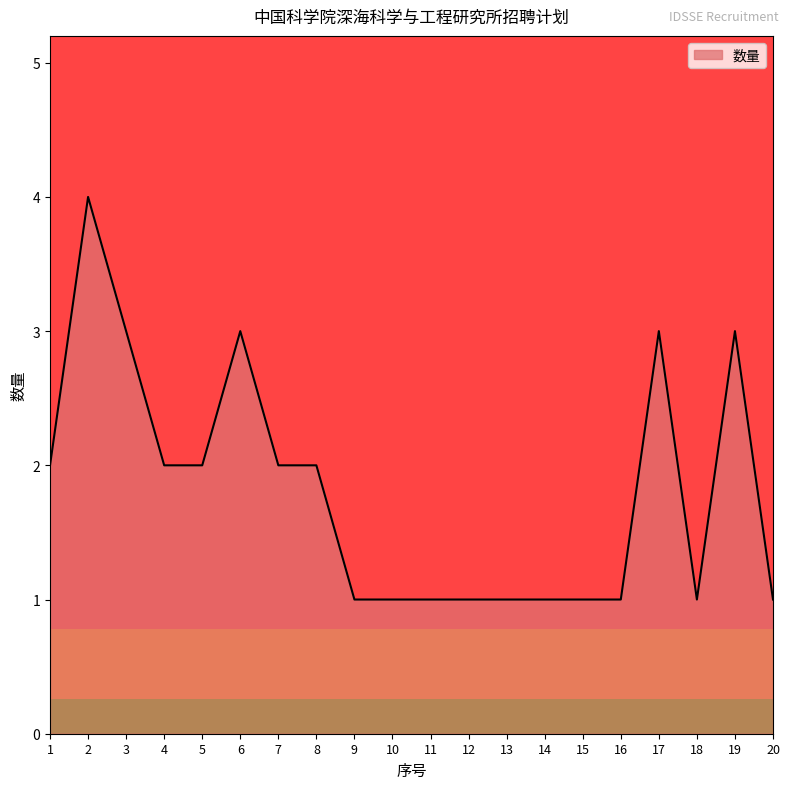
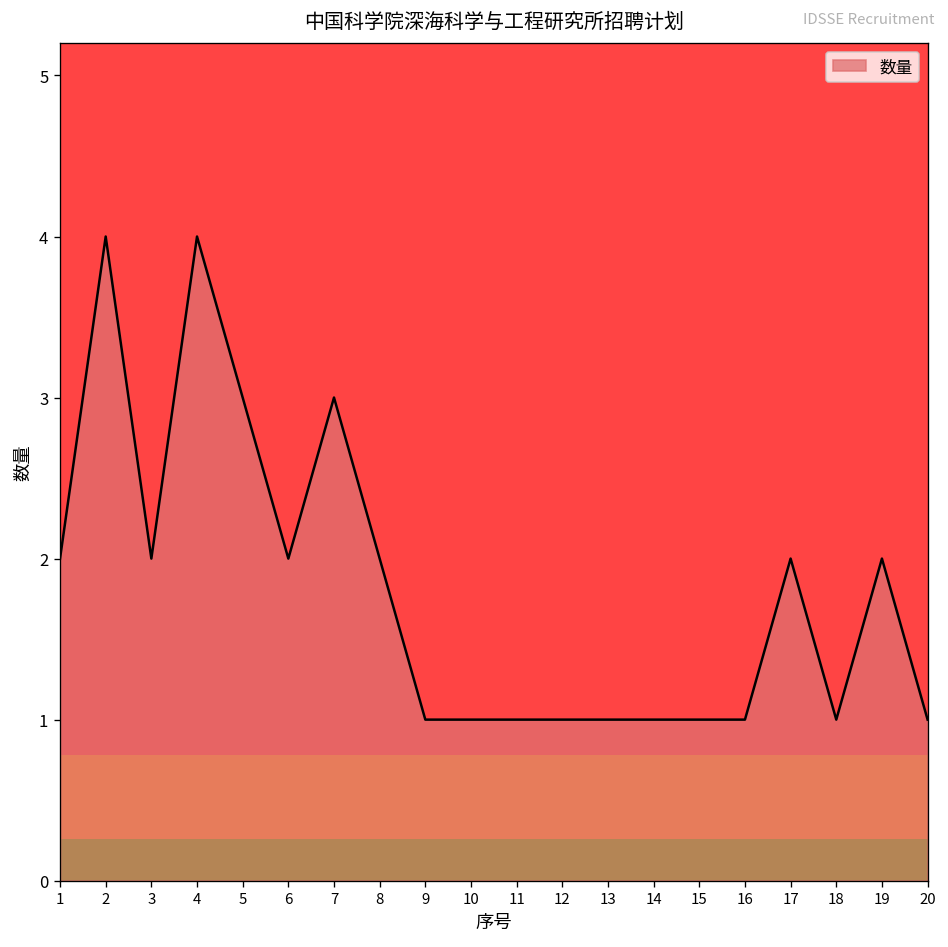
3: 3 -> 2
4: 2 -> 4
5: 2 -> 3
6: 3 -> 2
7: 2 -> 3
17: 3 -> 2
19: 3 -> 2
